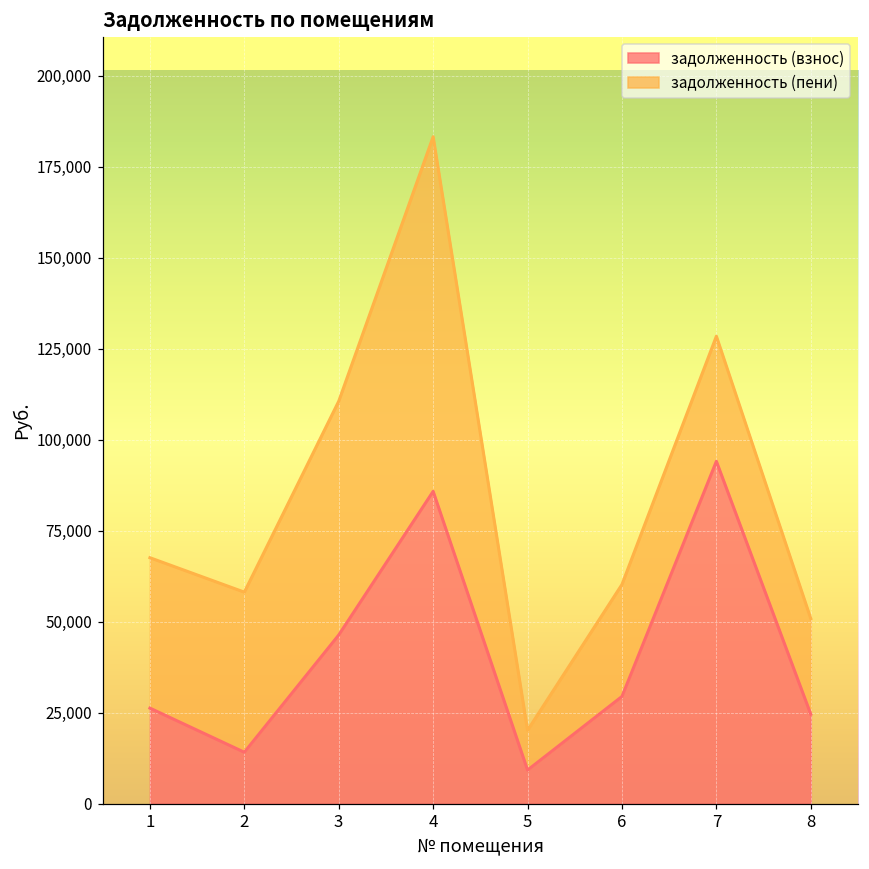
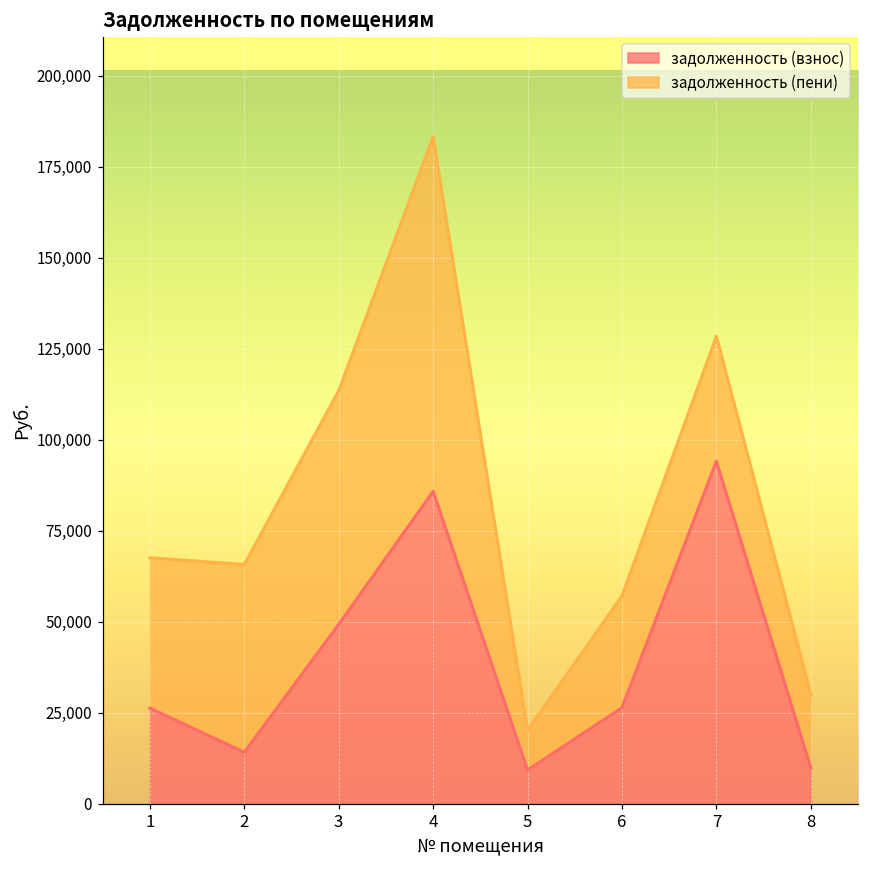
задолженность (пени), 2: 44,000 -> 52,000
задолженность (взнос), 3: 46,000 -> 49,000
задолженность (взнос), 6: 29,000 -> 26,000
задолженность (взнос), 8: 25,000 -> 10,000
задолженность (пени), 8: 26,000 -> 20,000
